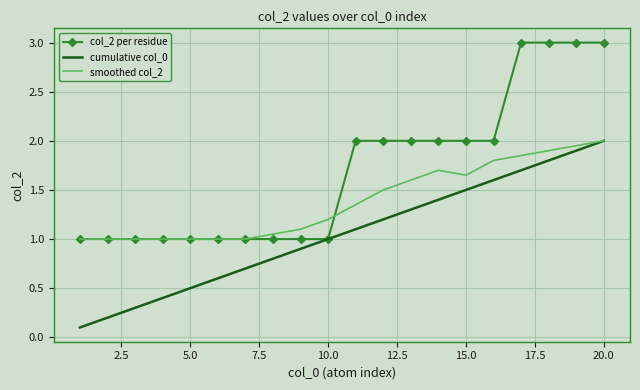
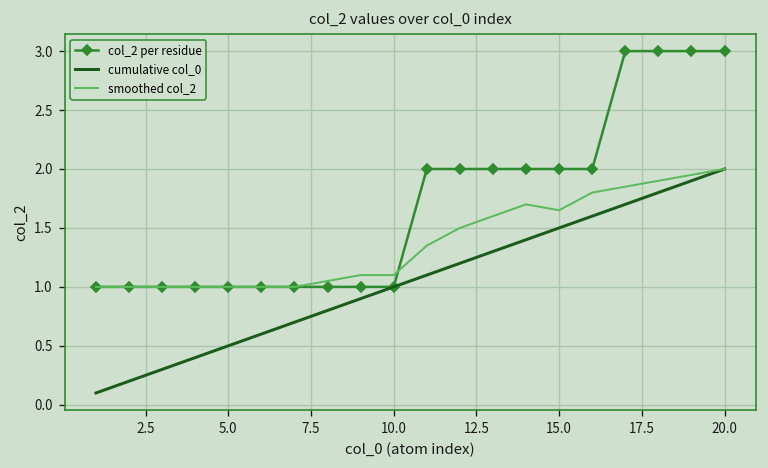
smoothed col_2, 10.0: 1.2 -> 1.1
